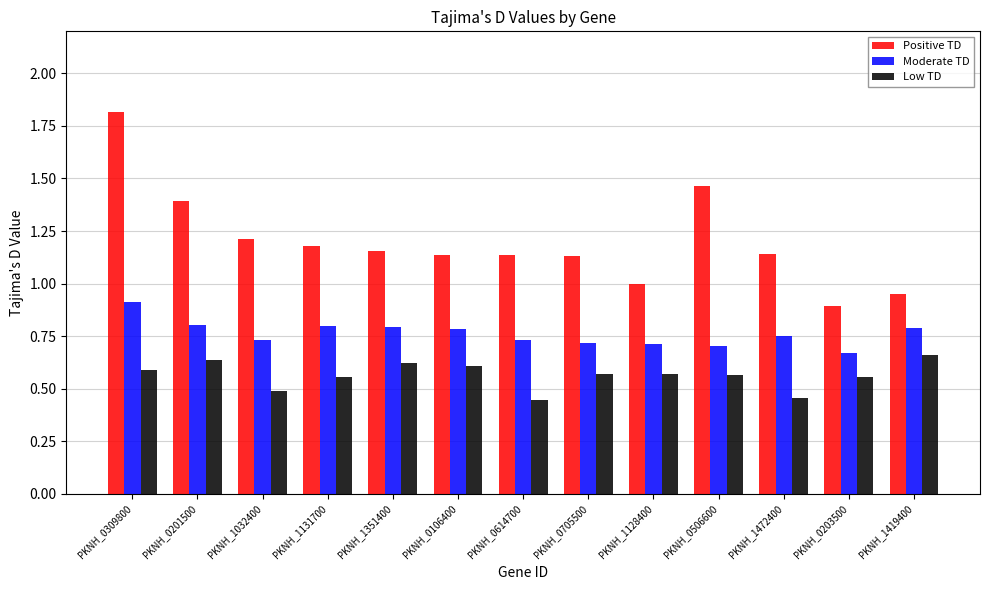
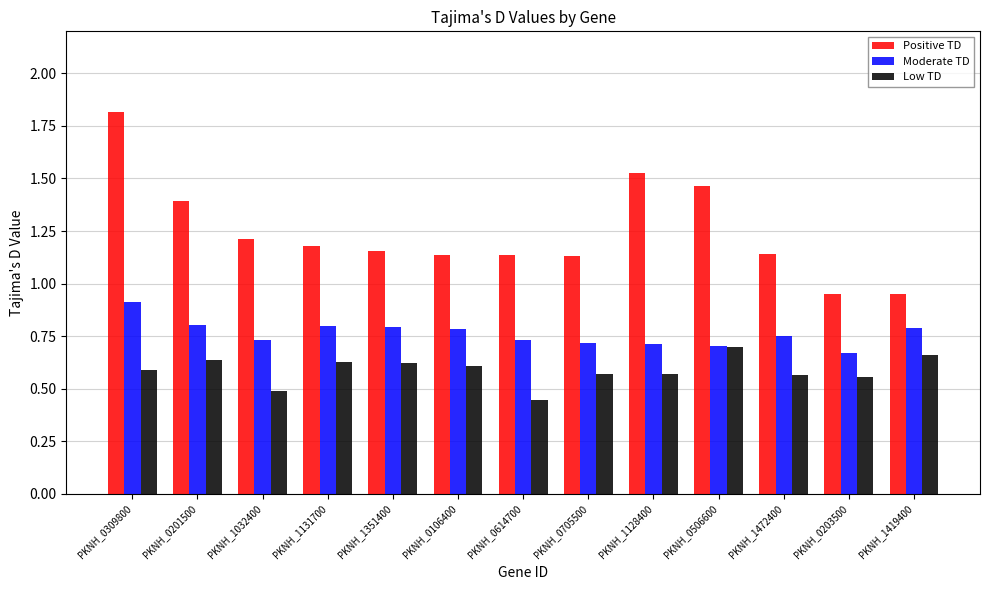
Low TD, PKNH_1131700: 0.56 -> 0.63
Positive TD, PKNH_1128400: 1.00 -> 1.52
Low TD, PKNH_0506600: 0.56 -> 0.70
Low TD, PKNH_1472400: 0.46 -> 0.56
Positive TD, PKNH_0203500: 0.89 -> 0.95
